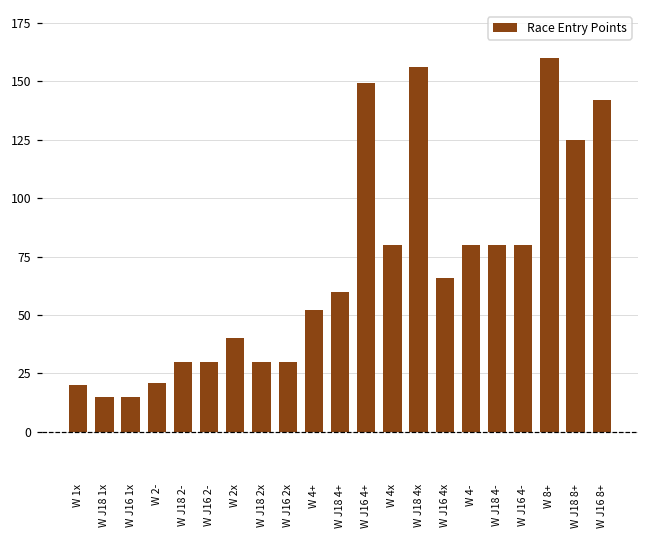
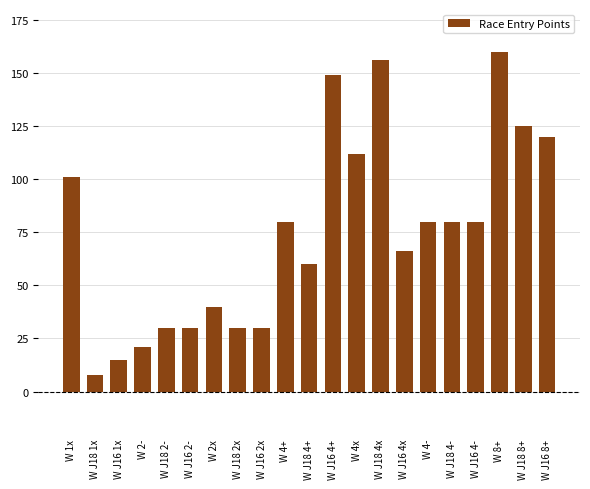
W 1x: 20 -> 101
W J18 1x: 15 -> 8
W 4+: 52 -> 80
W 4x: 80 -> 112
W J16 8+: 142 -> 120
